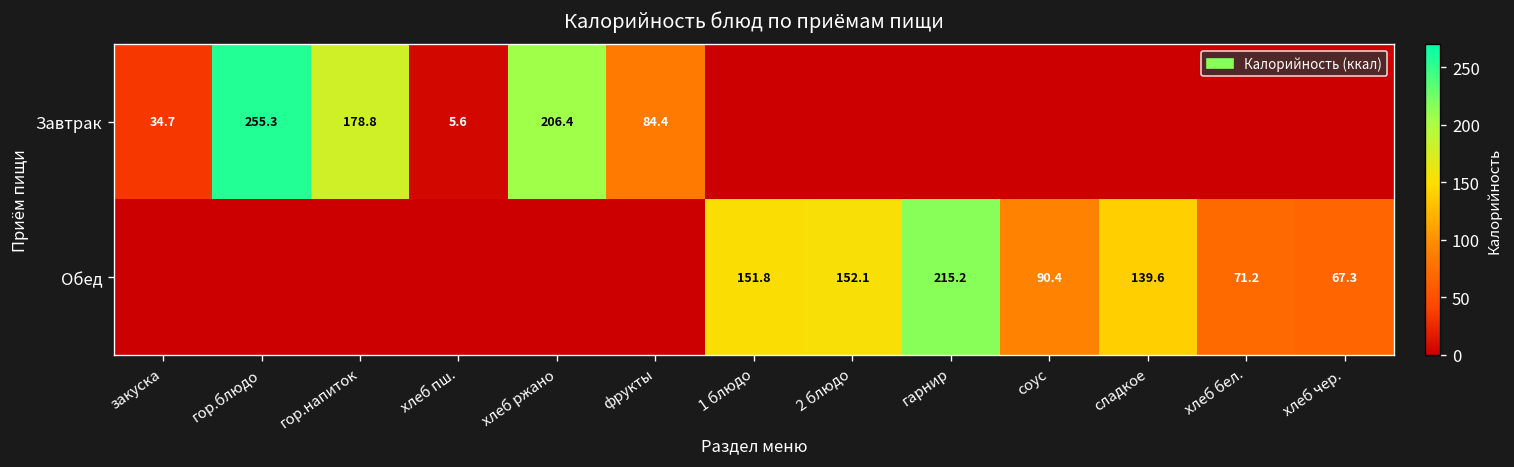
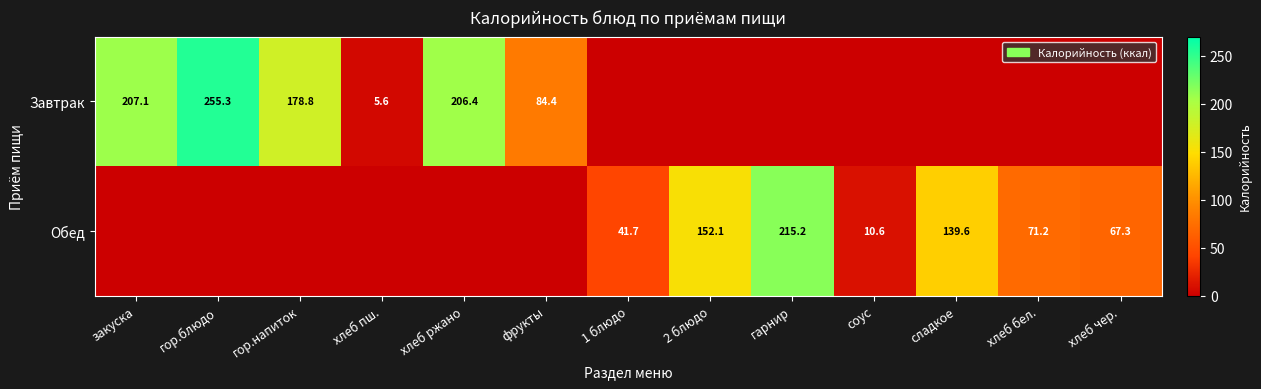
Завтрак, закуска: 34.7 -> 207.1
Обед, 1 блюдо: 151.8 -> 41.7
Обед, соус: 90.4 -> 10.6
